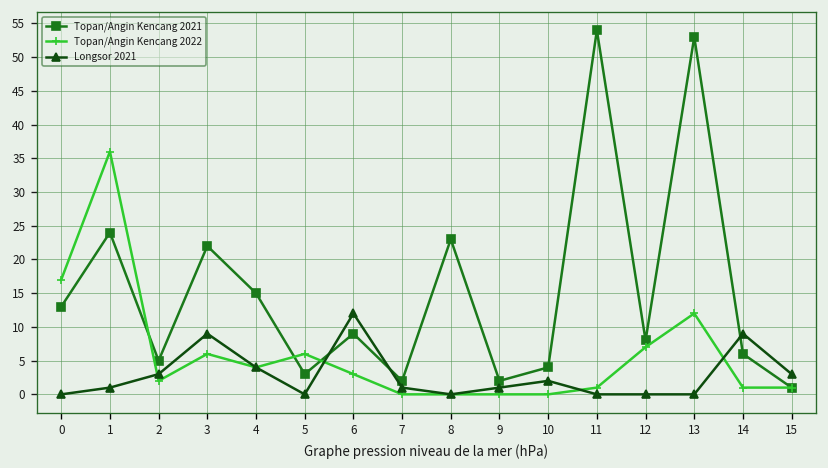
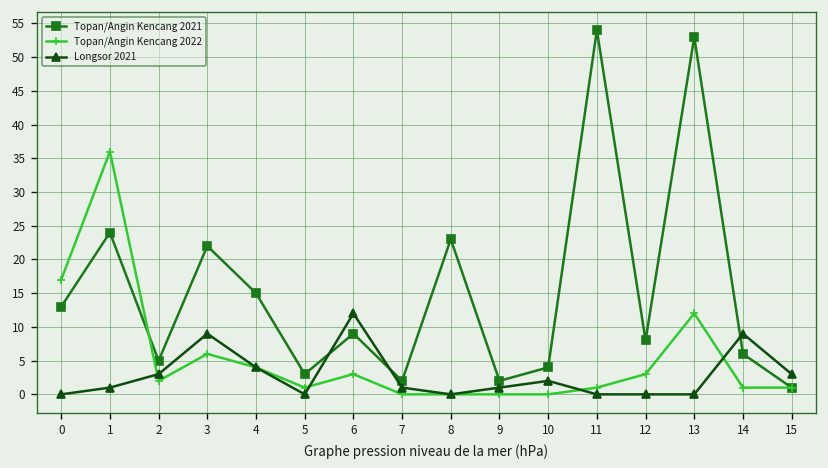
Topan/Angin Kencang 2022, 5: 6 -> 1
Topan/Angin Kencang 2022, 12: 7 -> 3
